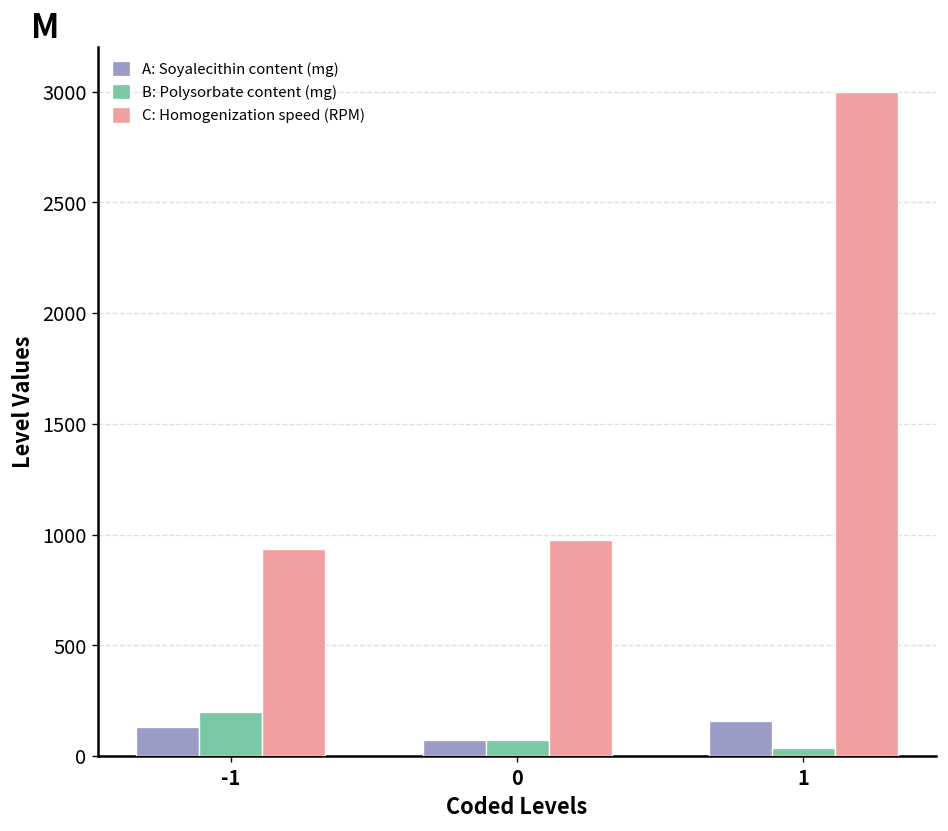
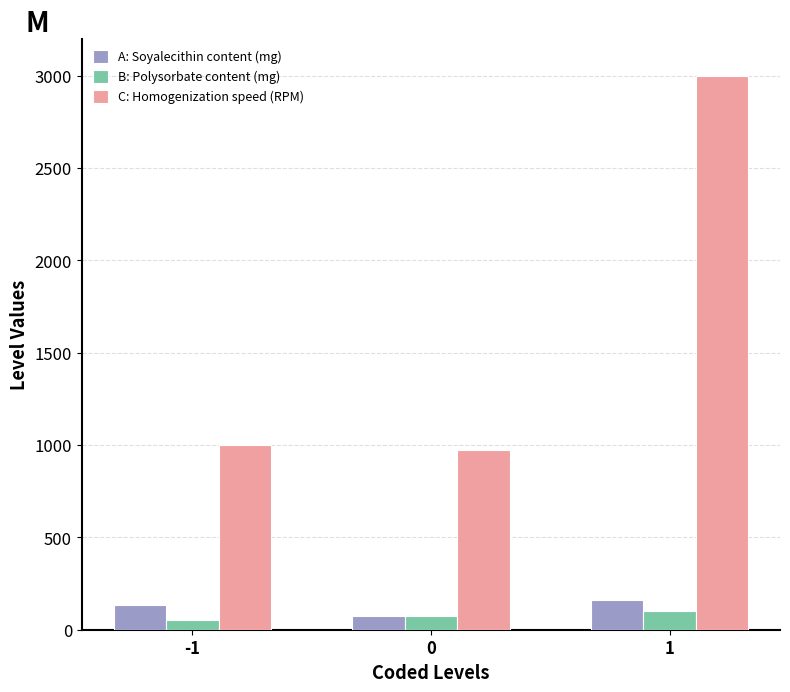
B: Polysorbate content (mg), -1: 200 -> 50
C: Homogenization speed (RPM), -1: 940 -> 1000
B: Polysorbate content (mg), 1: 40 -> 100
